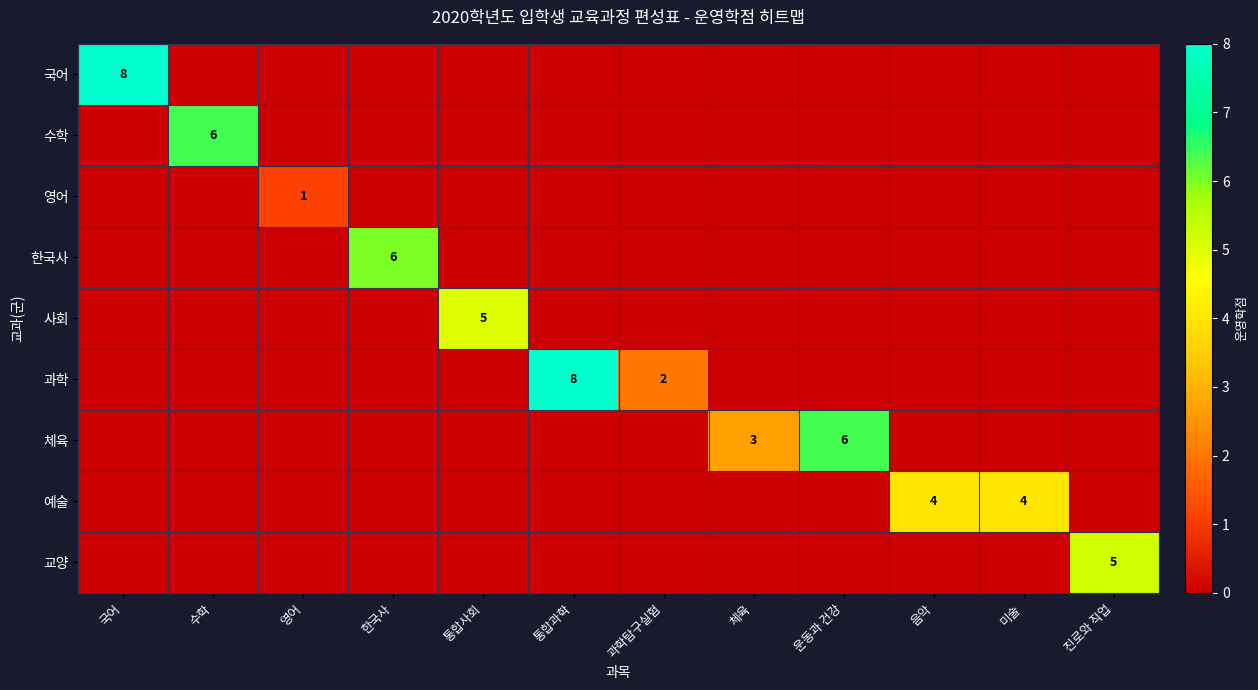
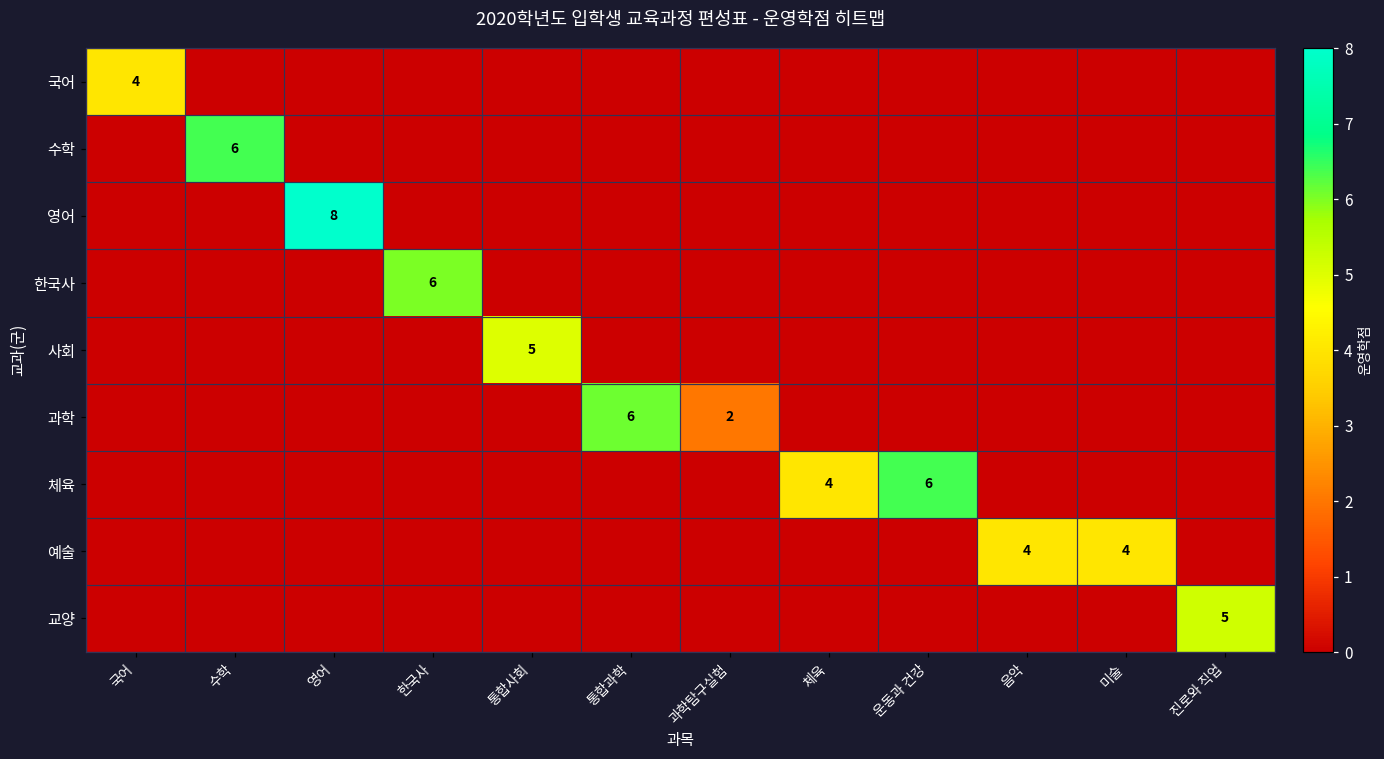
국어, 국어: 8 -> 4
영어, 영어: 1 -> 8
과학, 통합과학: 8 -> 6
체육, 체육: 3 -> 4
